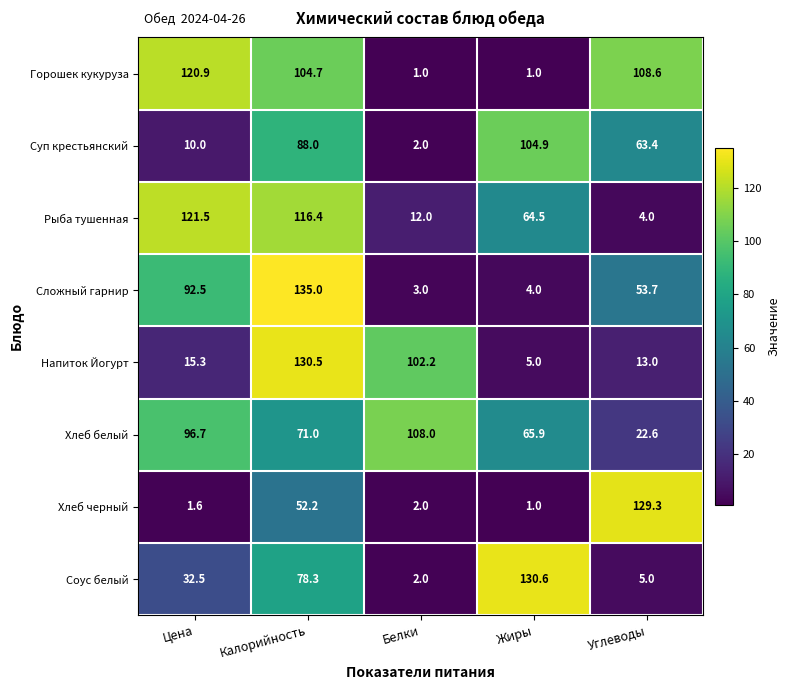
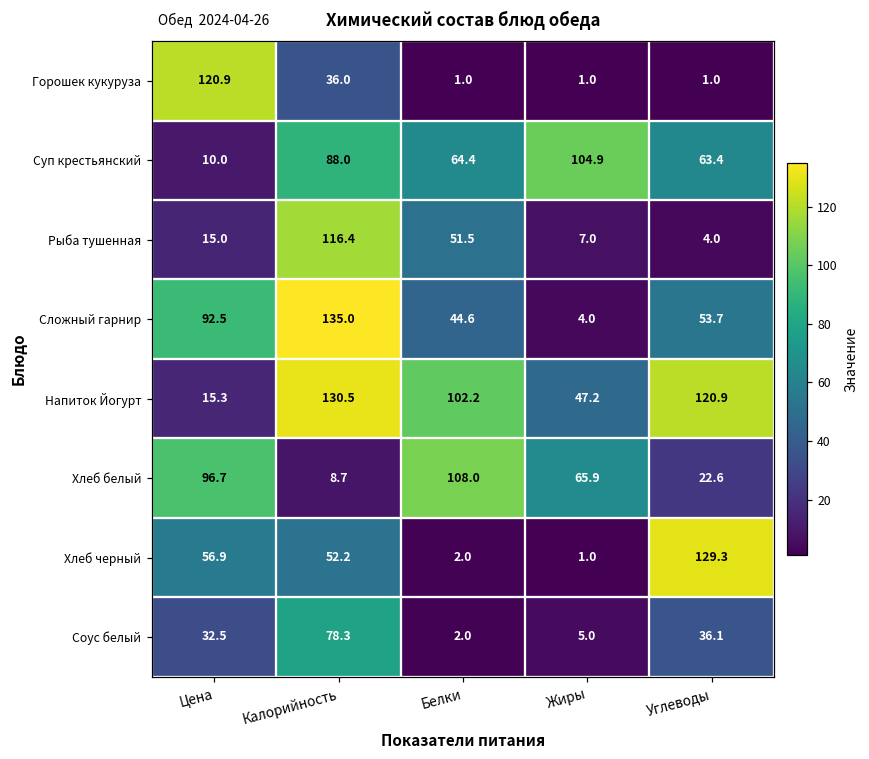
Горошек кукуруза, Калорийность: 104.7 -> 36.0
Горошек кукуруза, Углеводы: 108.6 -> 1.0
Суп крестьянский, Белки: 2.0 -> 64.4
Рыба тушенная, Цена: 121.5 -> 15.0
Рыба тушенная, Белки: 12.0 -> 51.5
Рыба тушенная, Жиры: 64.5 -> 7.0
Сложный гарнир, Белки: 3.0 -> 44.6
Напиток Йогурт, Жиры: 5.0 -> 47.2
Напиток Йогурт, Углеводы: 13.0 -> 120.9
Хлеб белый, Калорийность: 71.0 -> 8.7
Хлеб черный, Цена: 1.6 -> 56.9
Соус белый, Жиры: 130.6 -> 5.0
Соус белый, Углеводы: 5.0 -> 36.1
